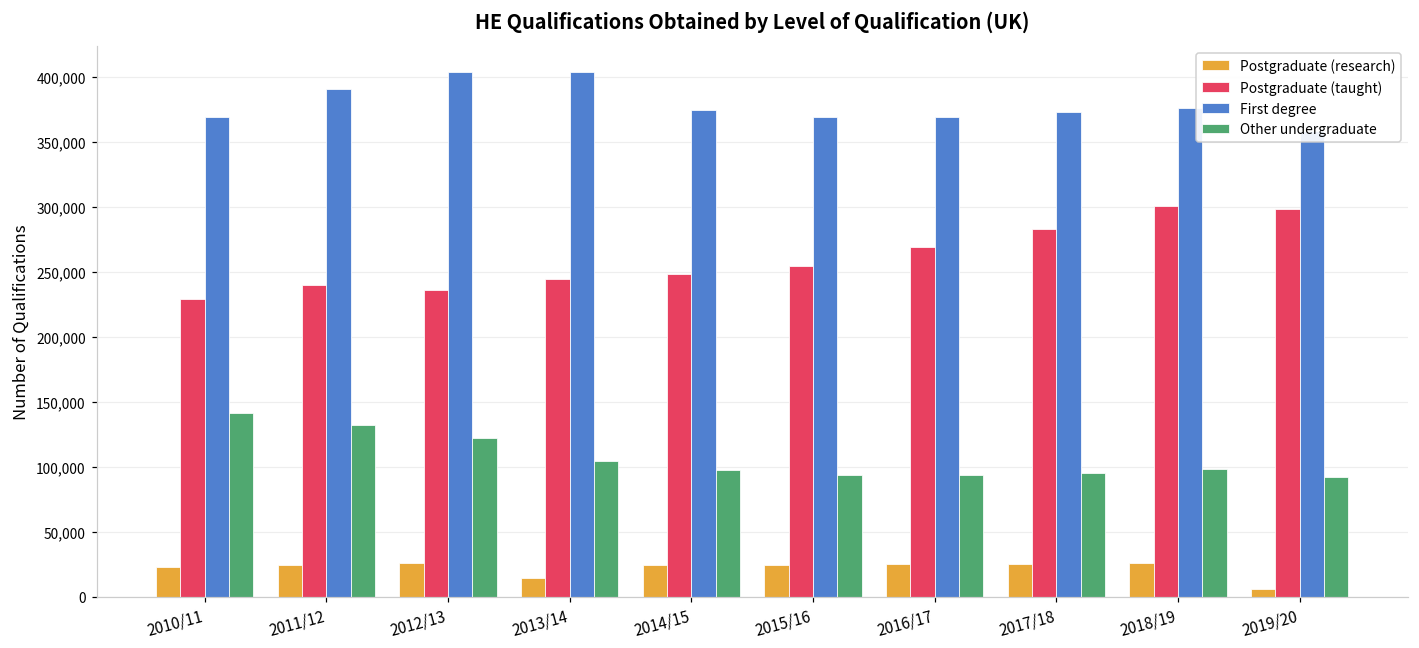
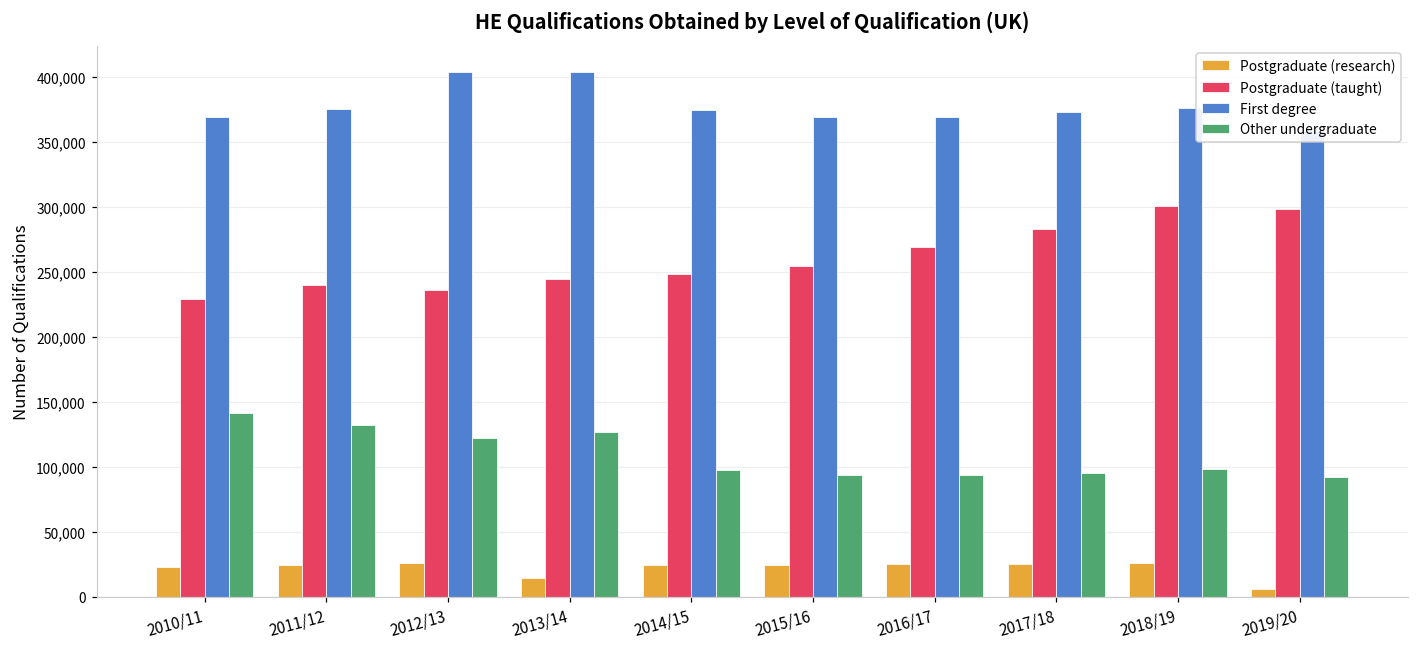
First degree, 2011/12: 391,000 -> 376,000
Other undergraduate, 2013/14: 104,000 -> 127,000
